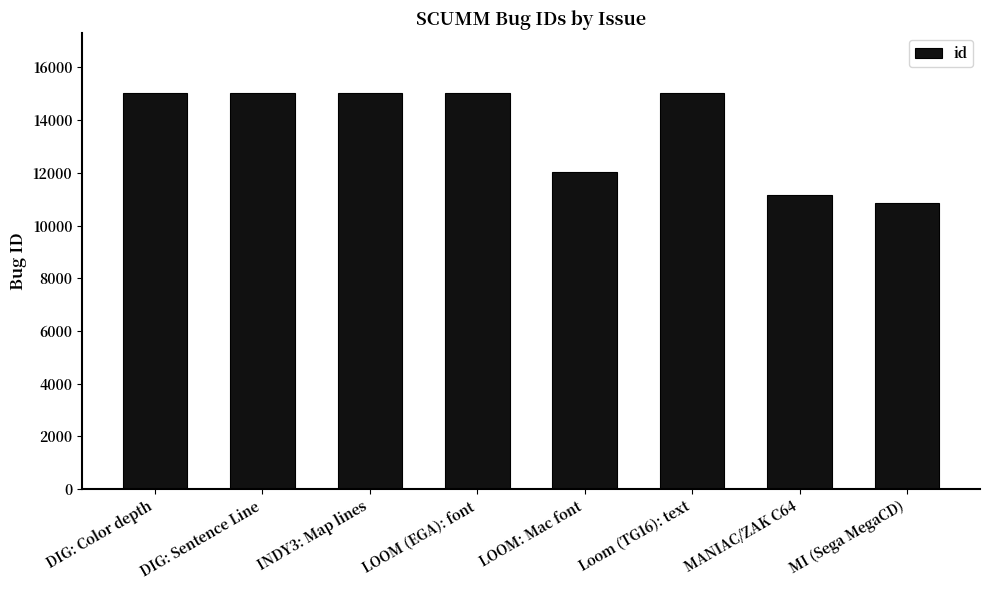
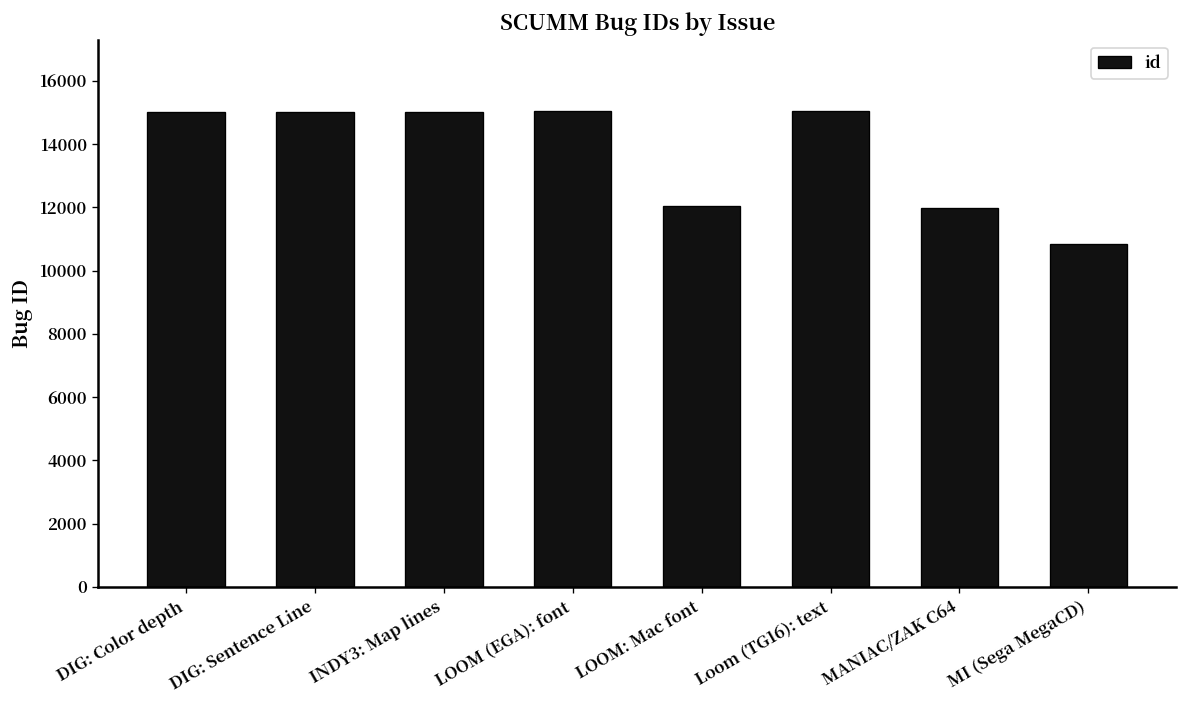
MANIAC/ZAK C64: 11200 -> 12000
